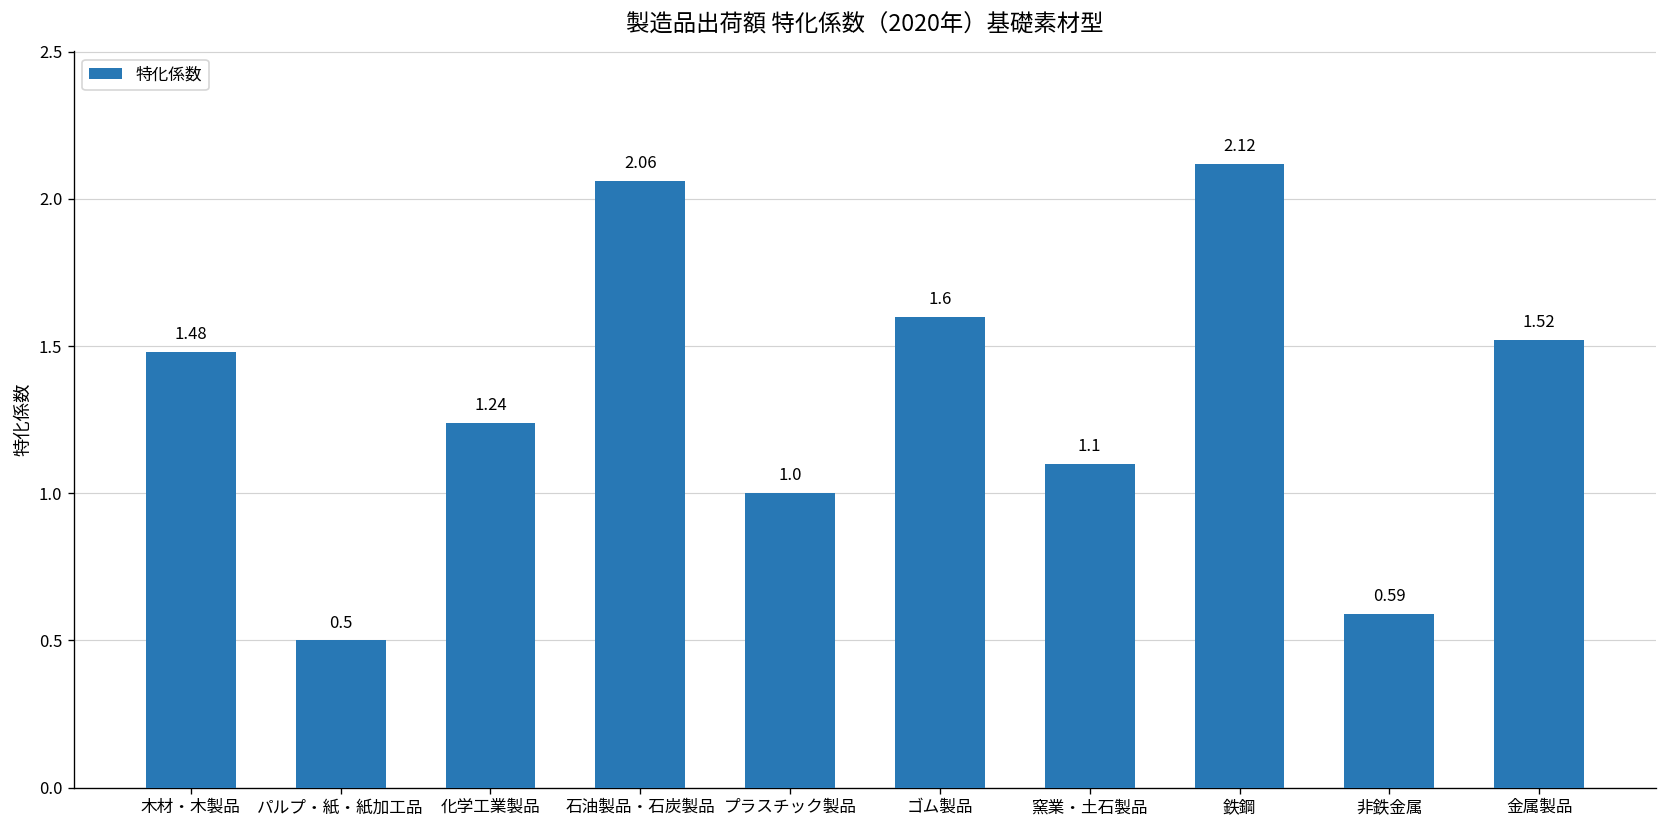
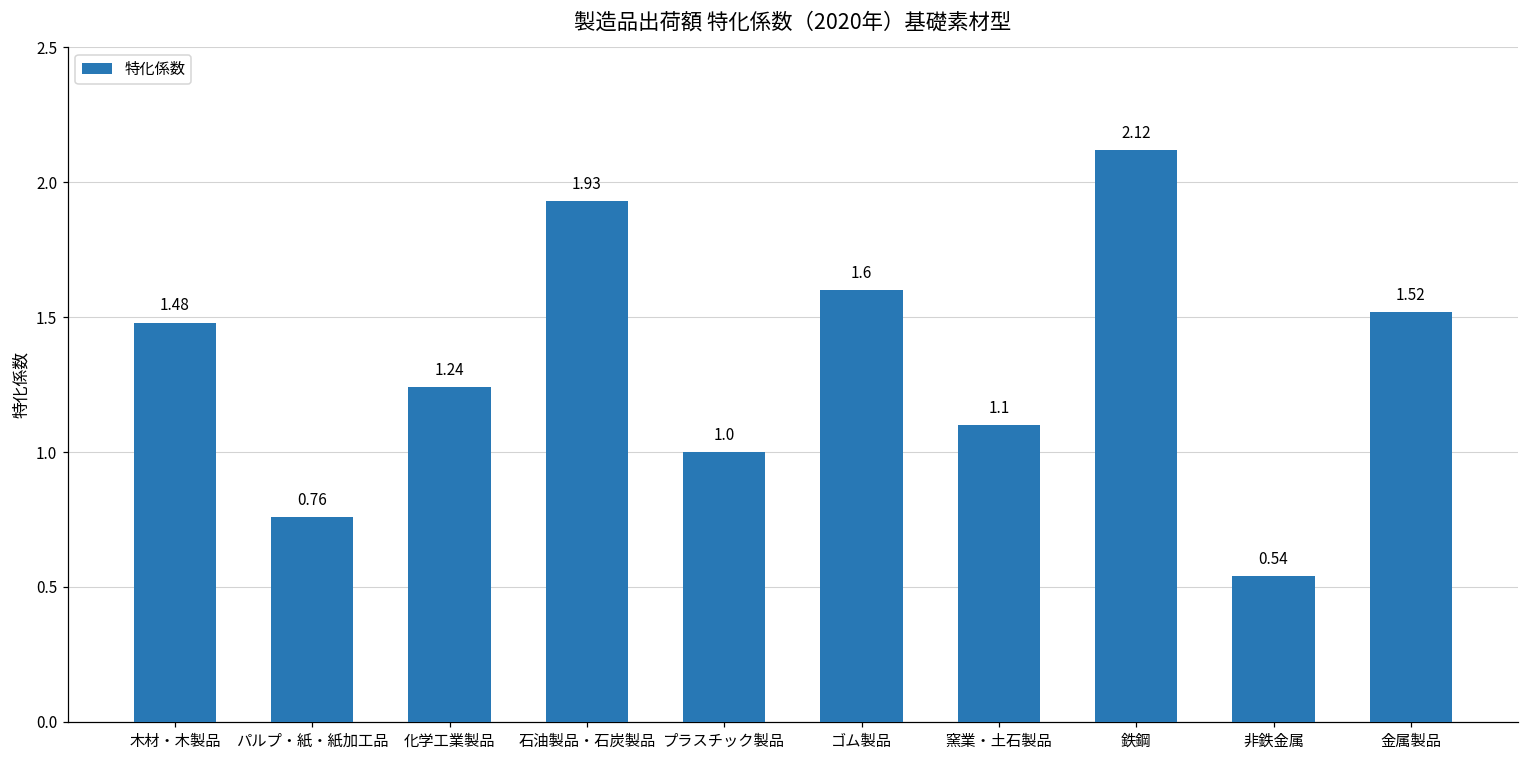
パルプ・紙・紙加工品: 0.5 -> 0.76
石油製品・石炭製品: 2.06 -> 1.93
非鉄金属: 0.59 -> 0.54
